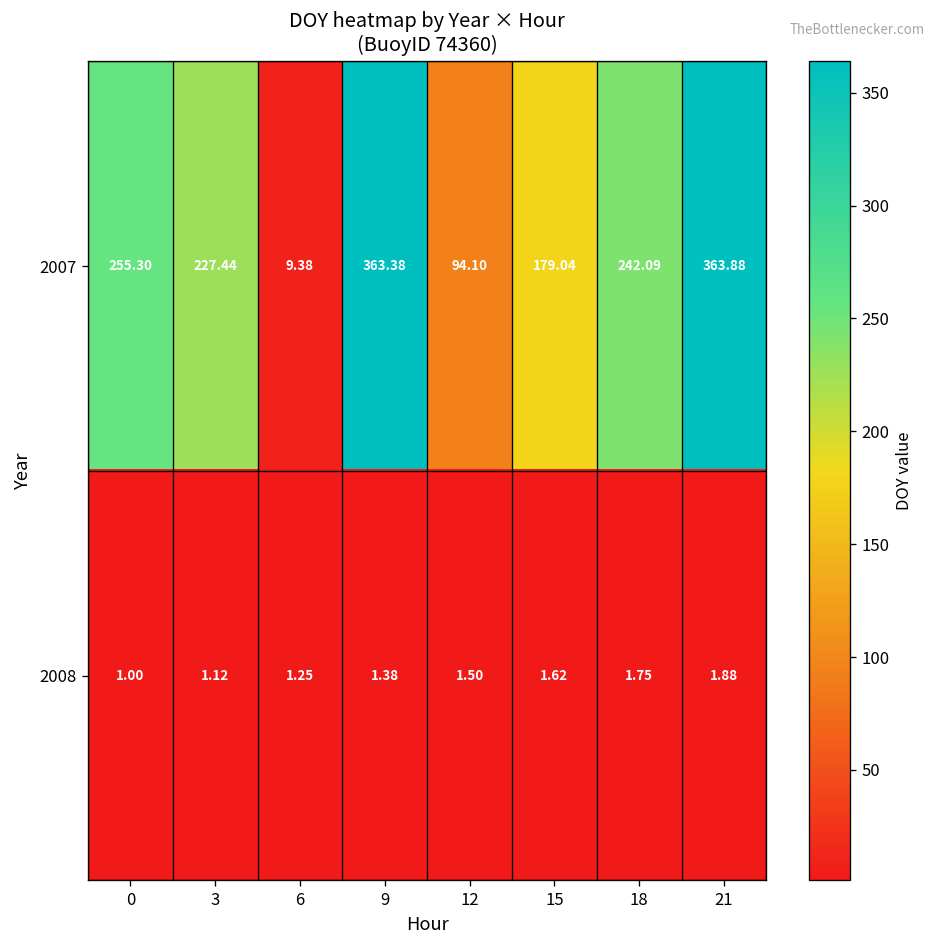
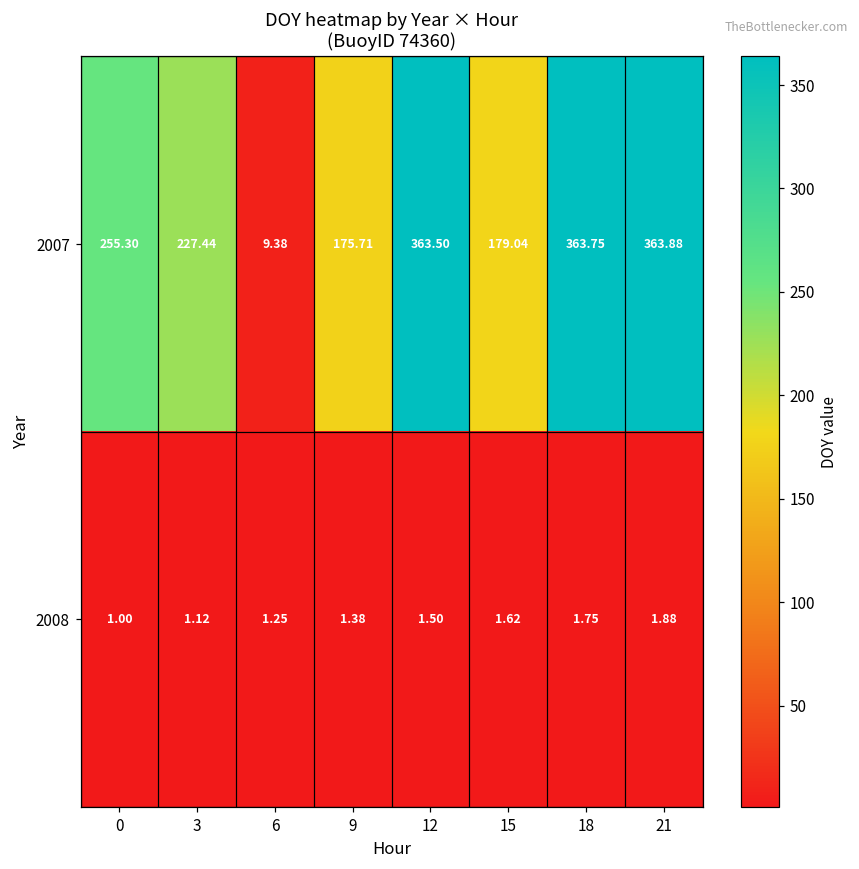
2007, 9: 363.38 -> 175.71
2007, 12: 94.10 -> 363.50
2007, 18: 242.09 -> 363.75
